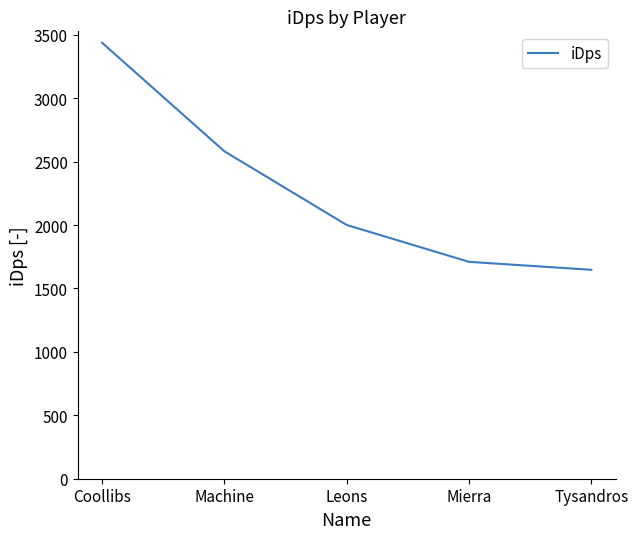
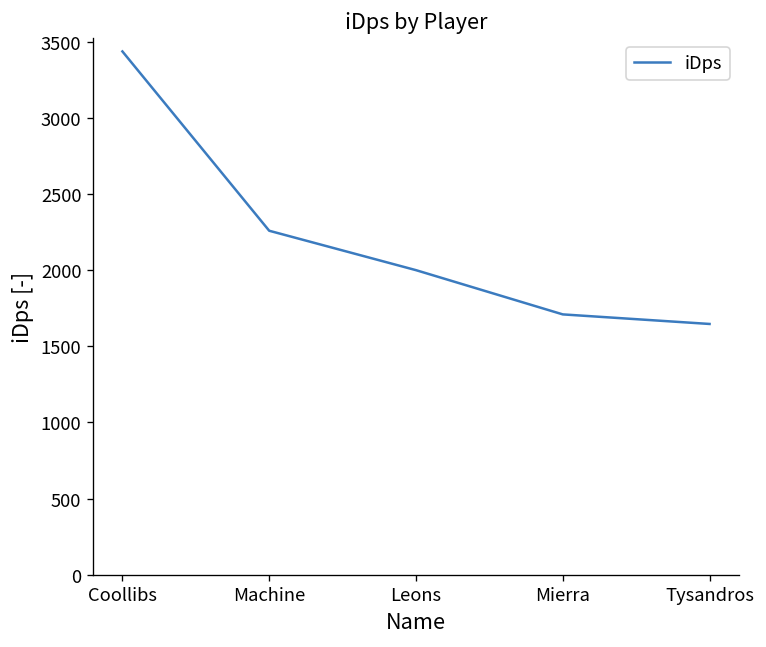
Machine: 2580 -> 2260
